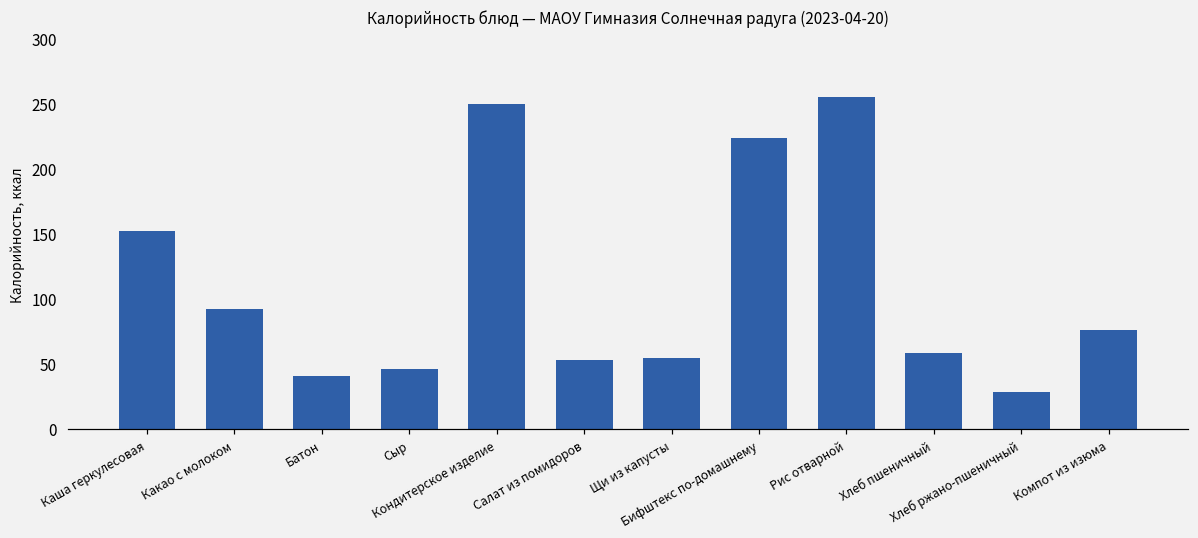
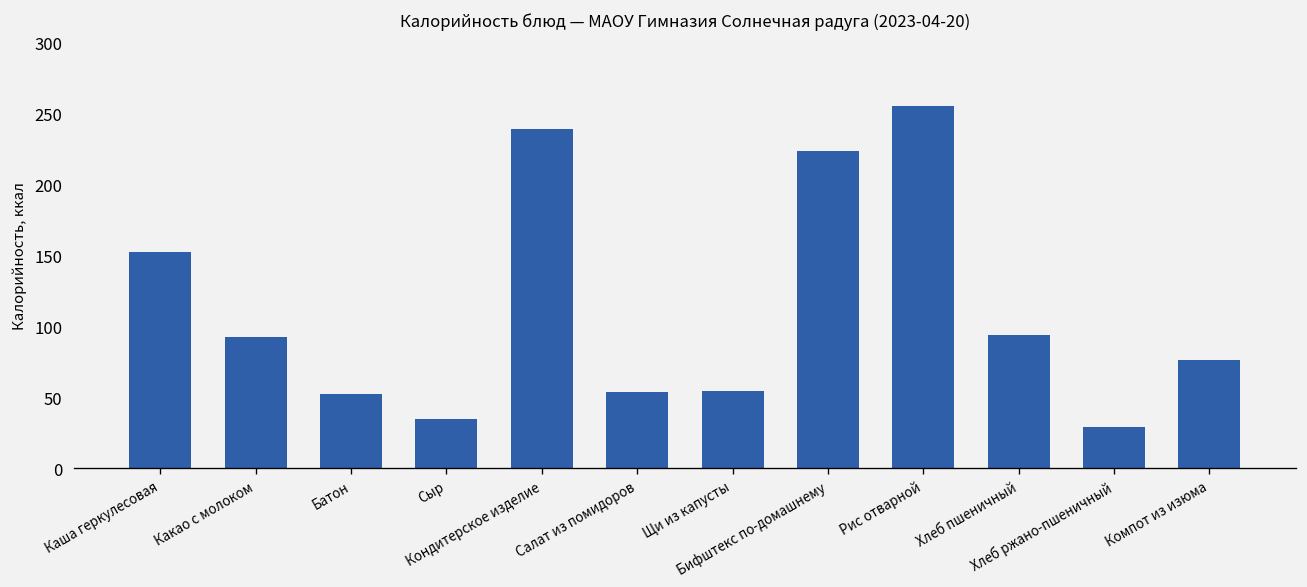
Батон: 41 -> 52
Сыр: 46 -> 34
Кондитерское изделие: 250 -> 239
Хлеб пшеничный: 59 -> 94
